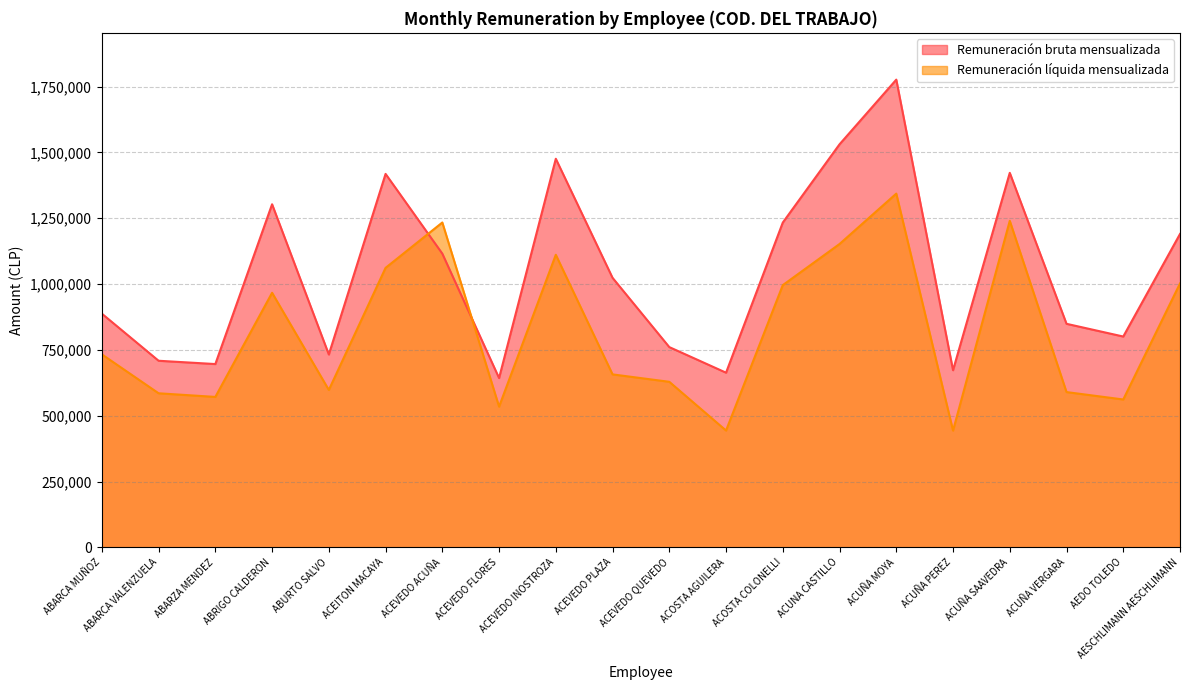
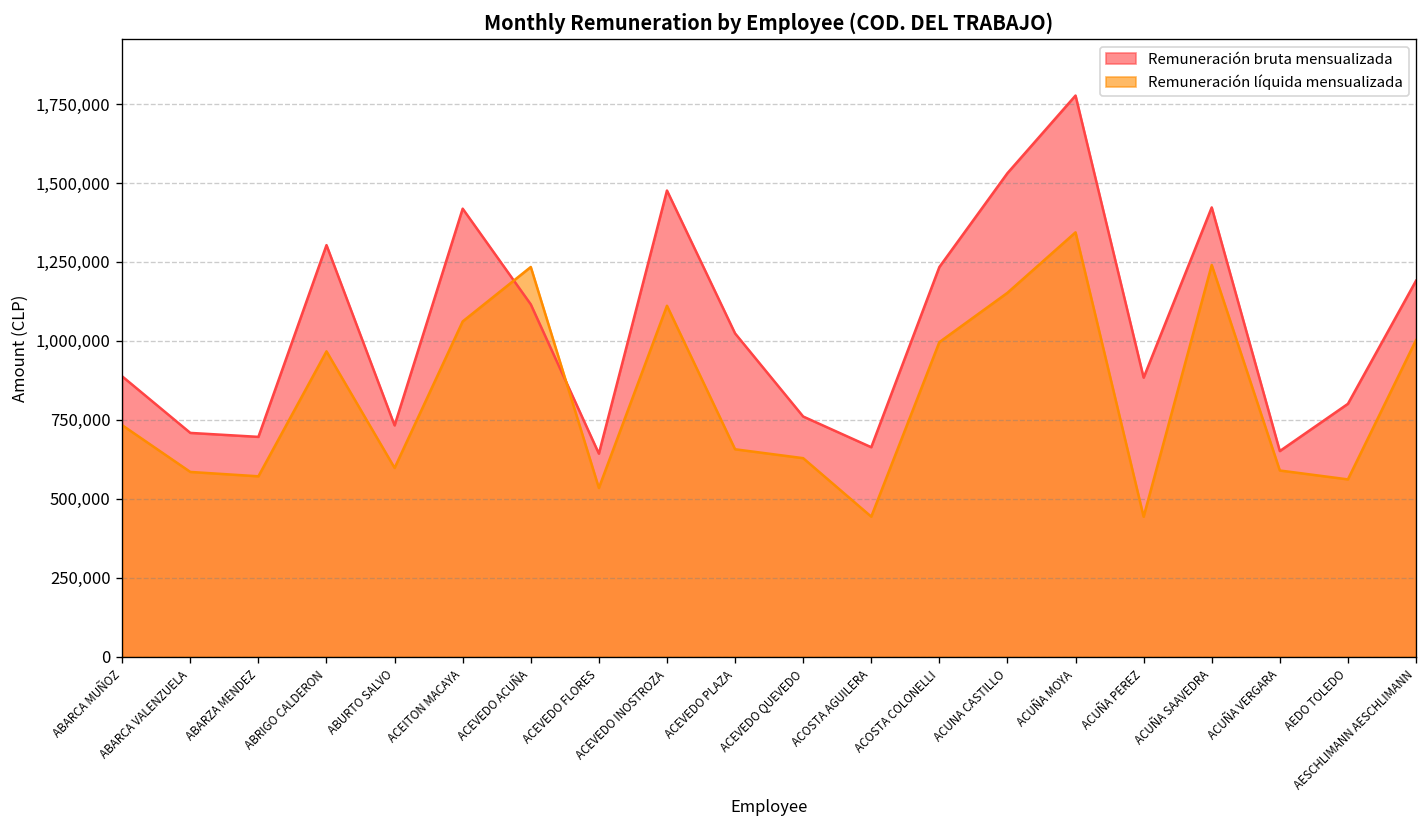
Remuneración bruta mensualizada, ACUÑA PEREZ: 670,000 -> 880,000
Remuneración bruta mensualizada, ACUÑA VERGARA: 850,000 -> 650,000
